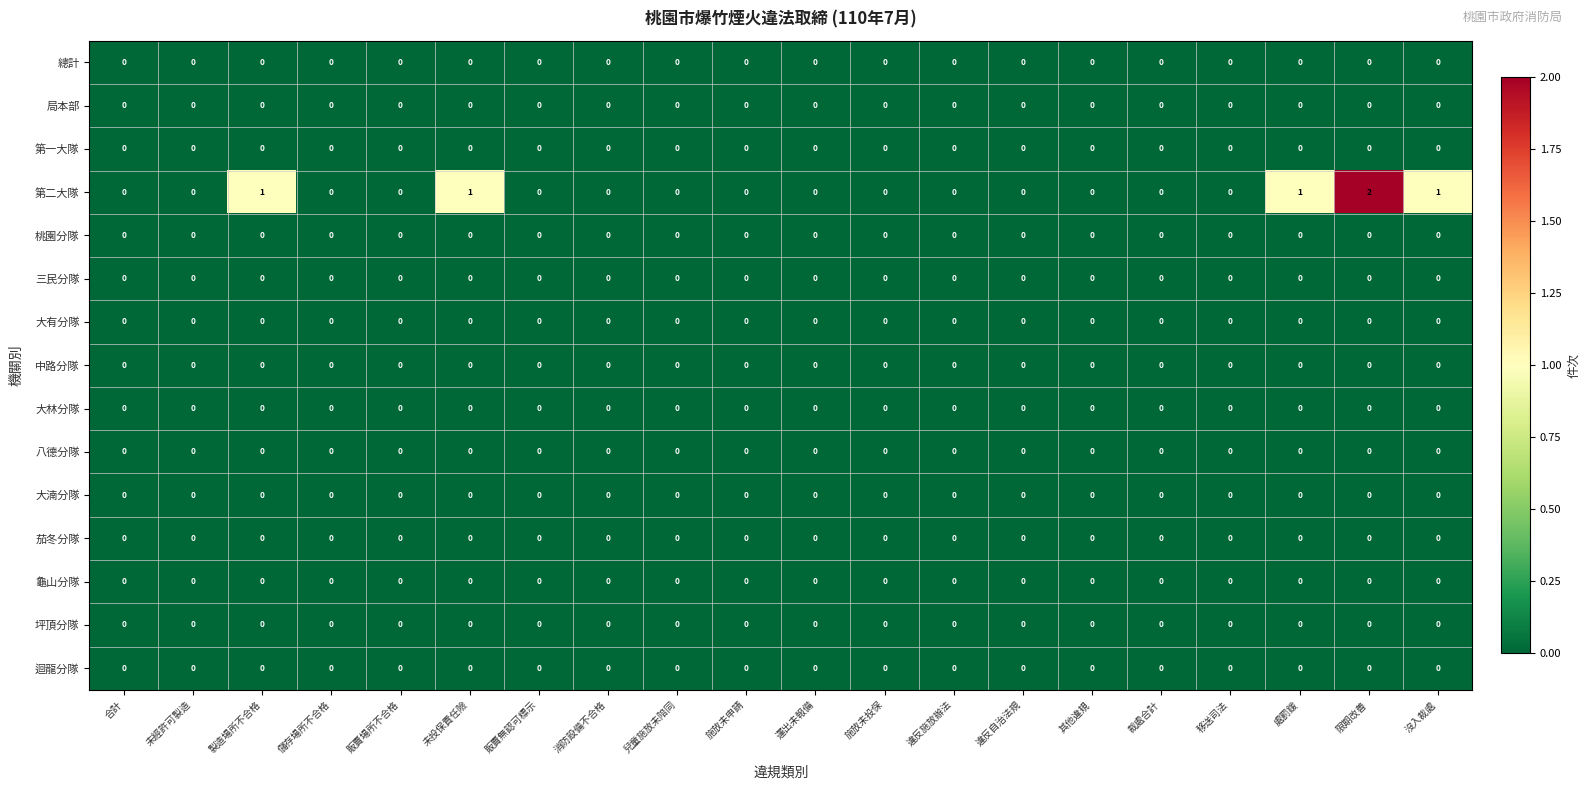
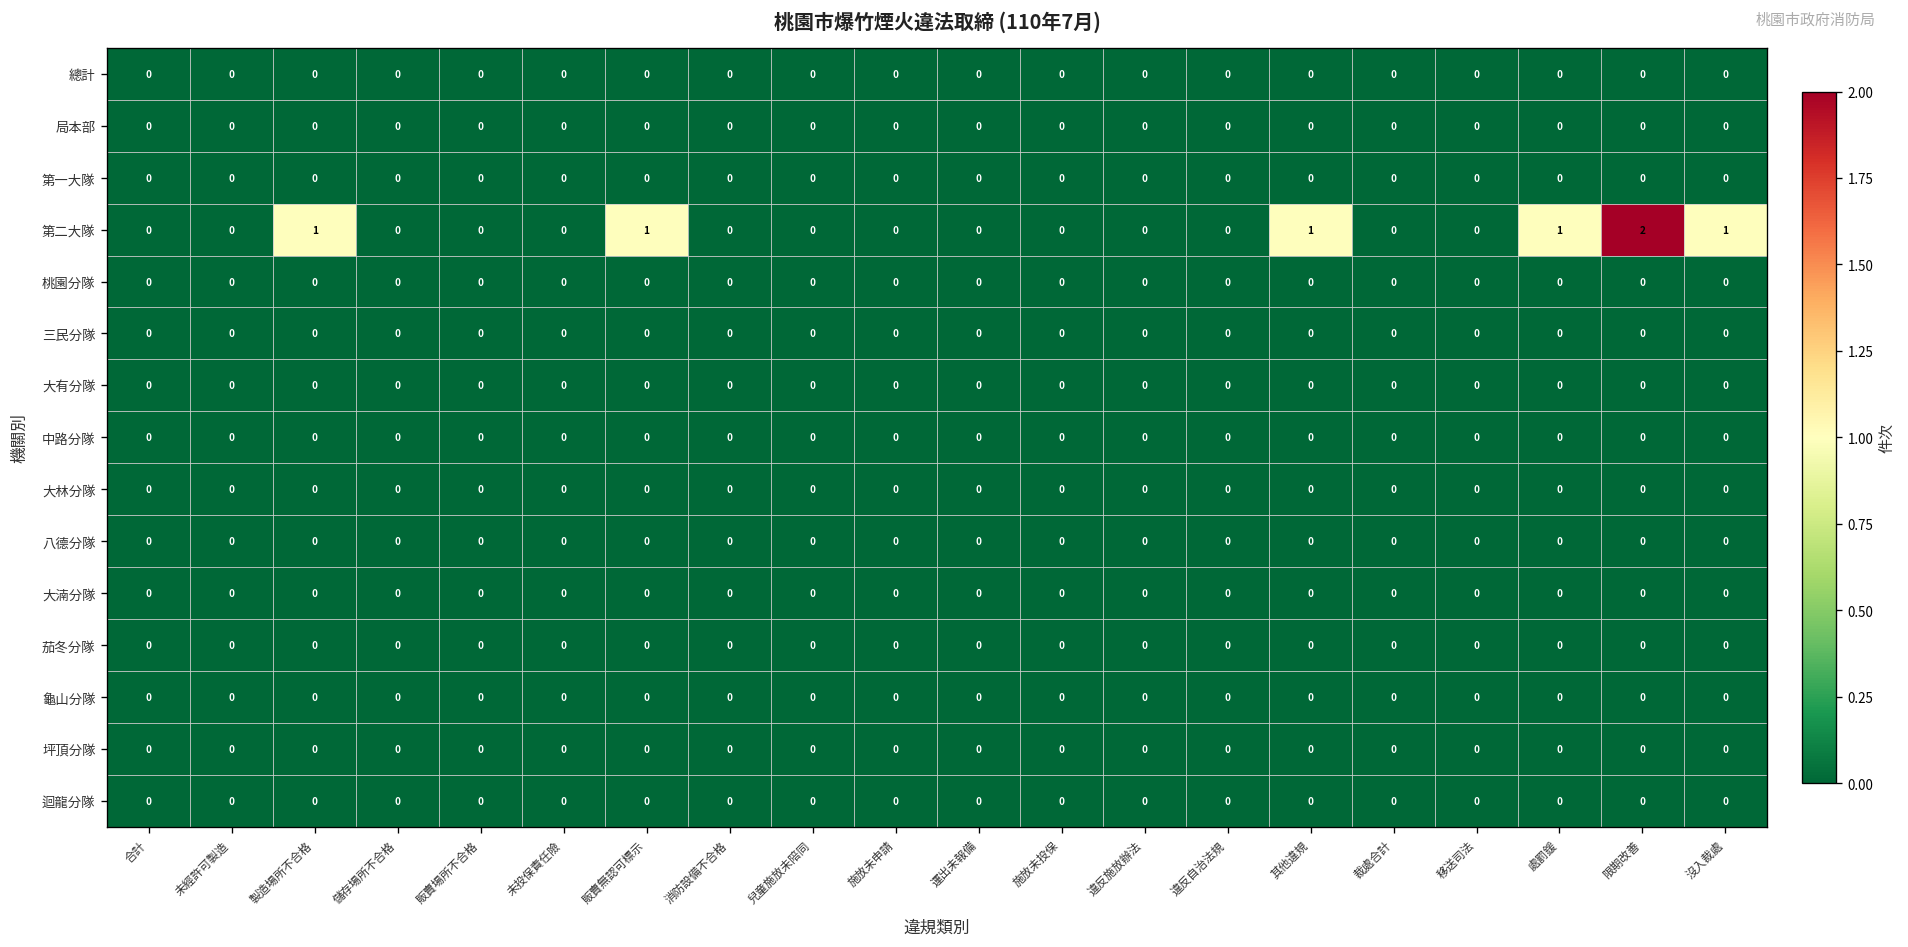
第二大隊, 未投保責任險: 1 -> 0
第二大隊, 販賣無認可標示: 0 -> 1
第二大隊, 其他違規: 0 -> 1
